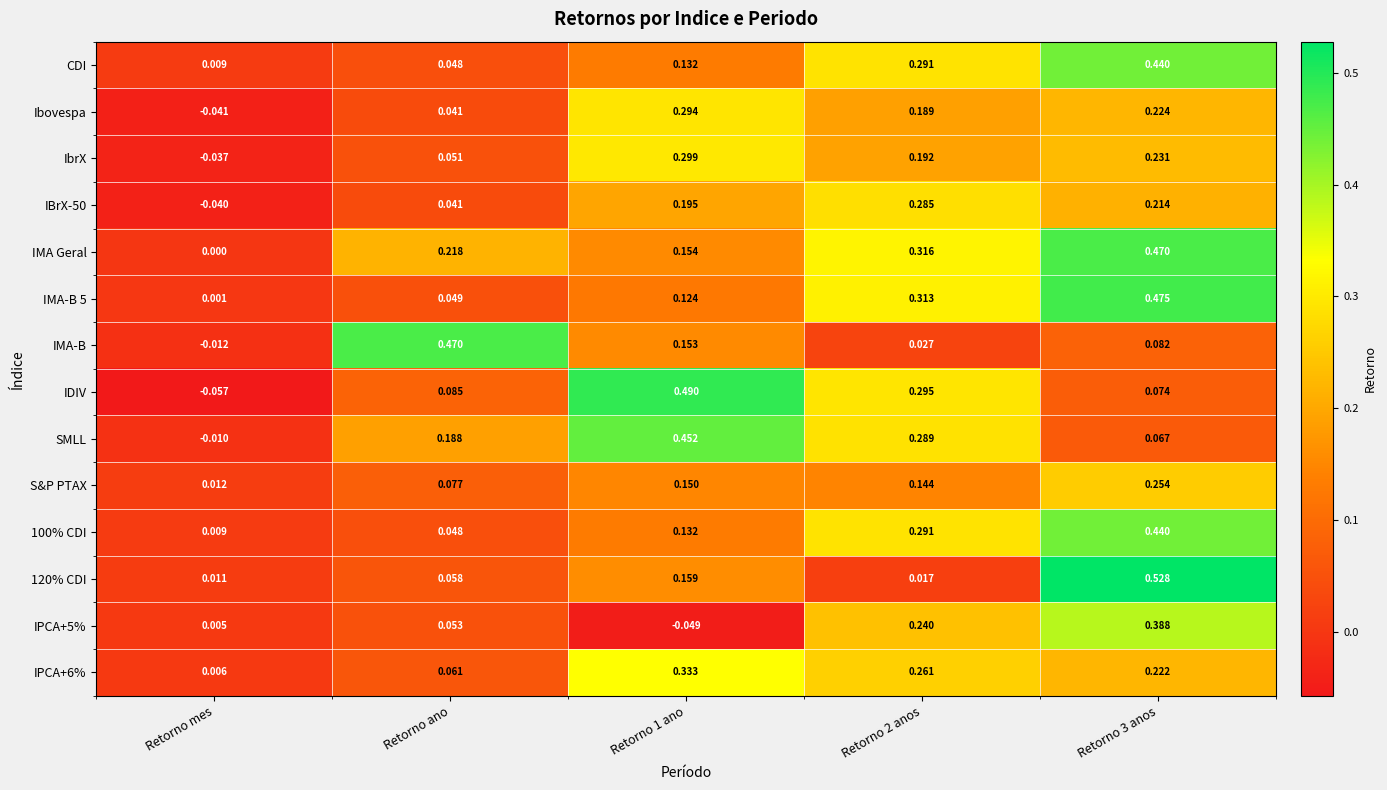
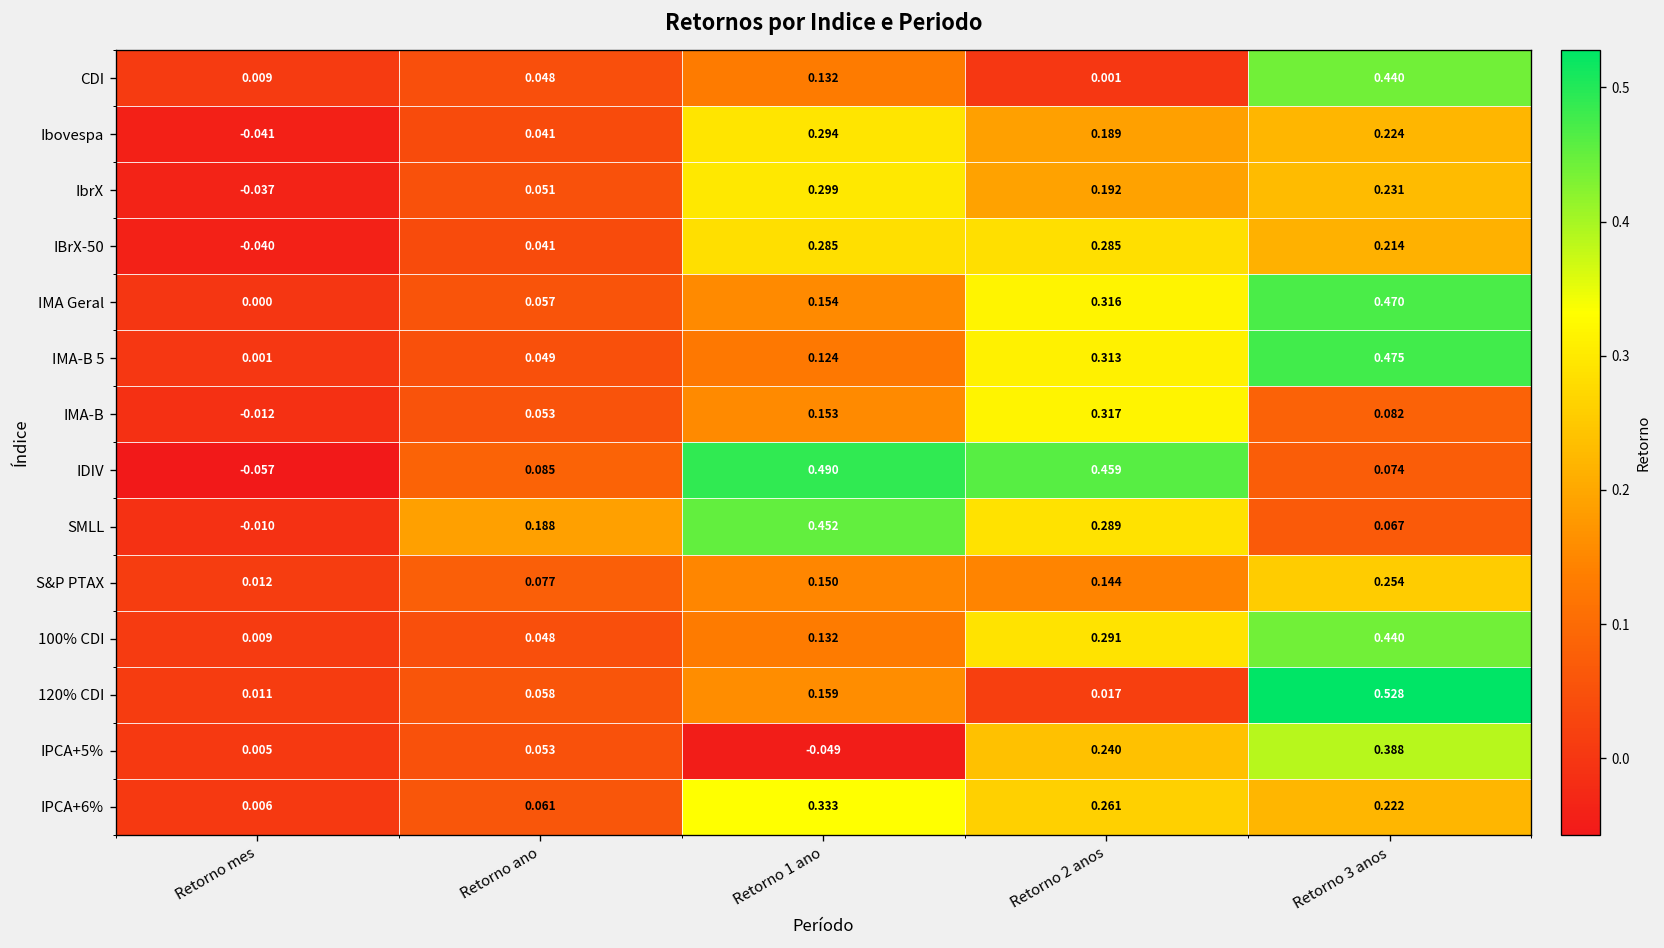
CDI, Retorno 2 anos: 0.291 -> 0.001
IBrX-50, Retorno 1 ano: 0.195 -> 0.285
IMA Geral, Retorno ano: 0.218 -> 0.057
IMA-B, Retorno ano: 0.470 -> 0.053
IMA-B, Retorno 2 anos: 0.027 -> 0.317
IDIV, Retorno 2 anos: 0.295 -> 0.459
